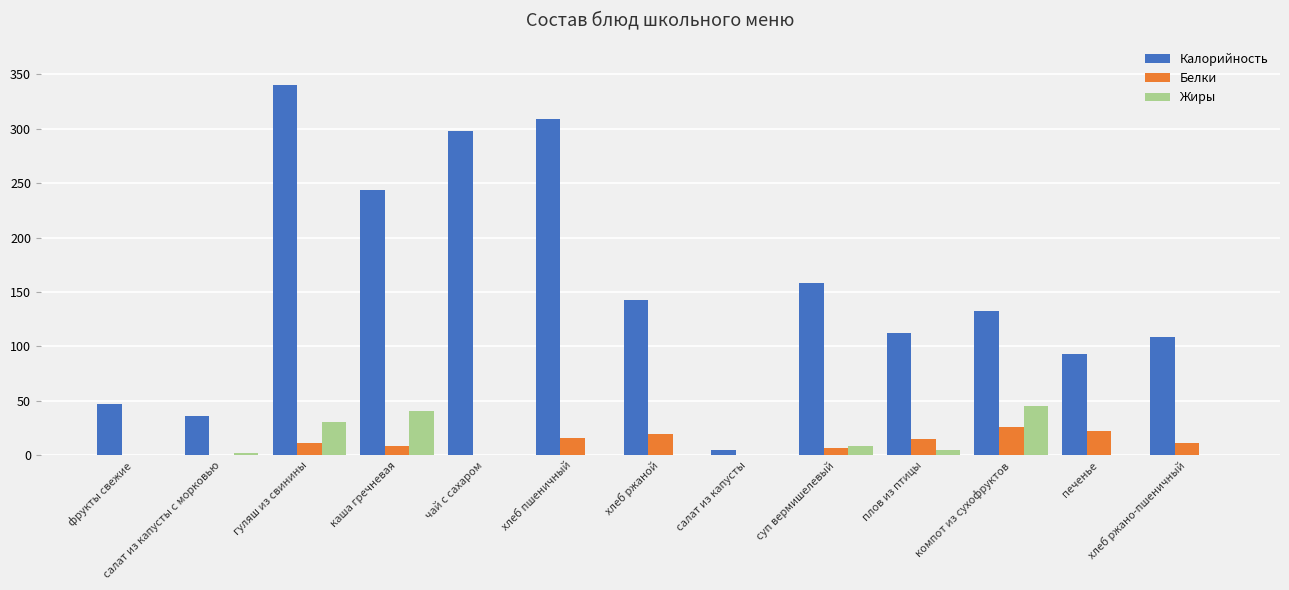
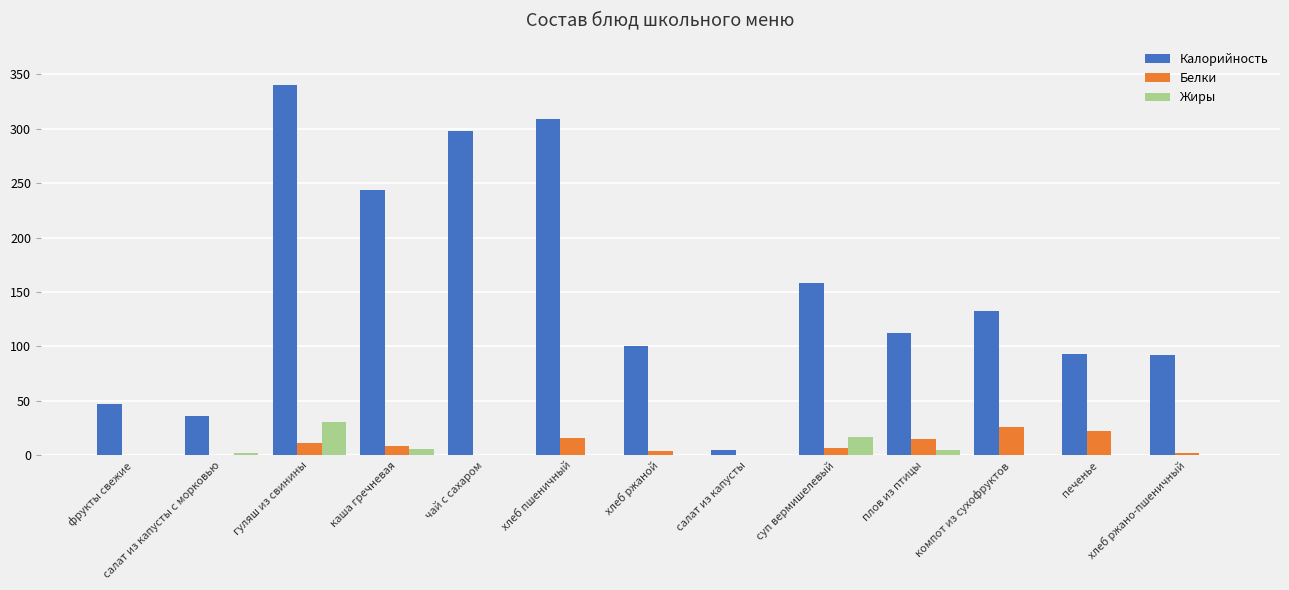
Жиры, каша гречневая: 41 -> 6
Калорийность, хлеб ржаной: 143 -> 100
Белки, хлеб ржаной: 20 -> 4
Жиры, суп вермишелевый: 9 -> 17
Жиры, компот из сухофруктов: 45 -> 0
Калорийность, хлеб ржано-пшеничный: 109 -> 92
Белки, хлеб ржано-пшеничный: 11 -> 2
